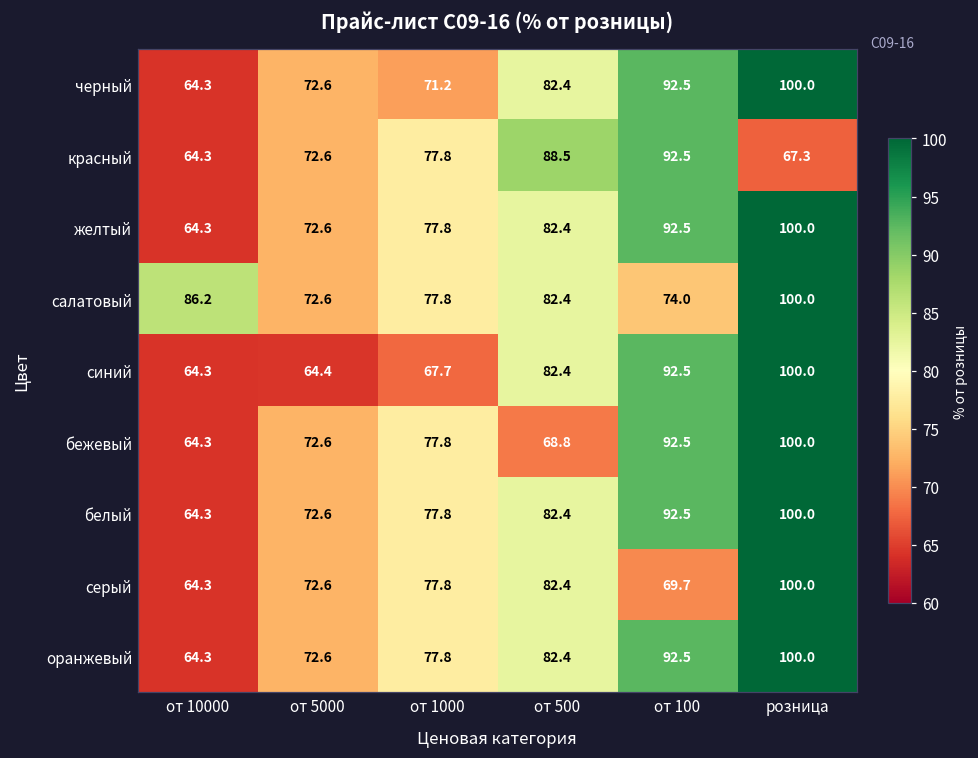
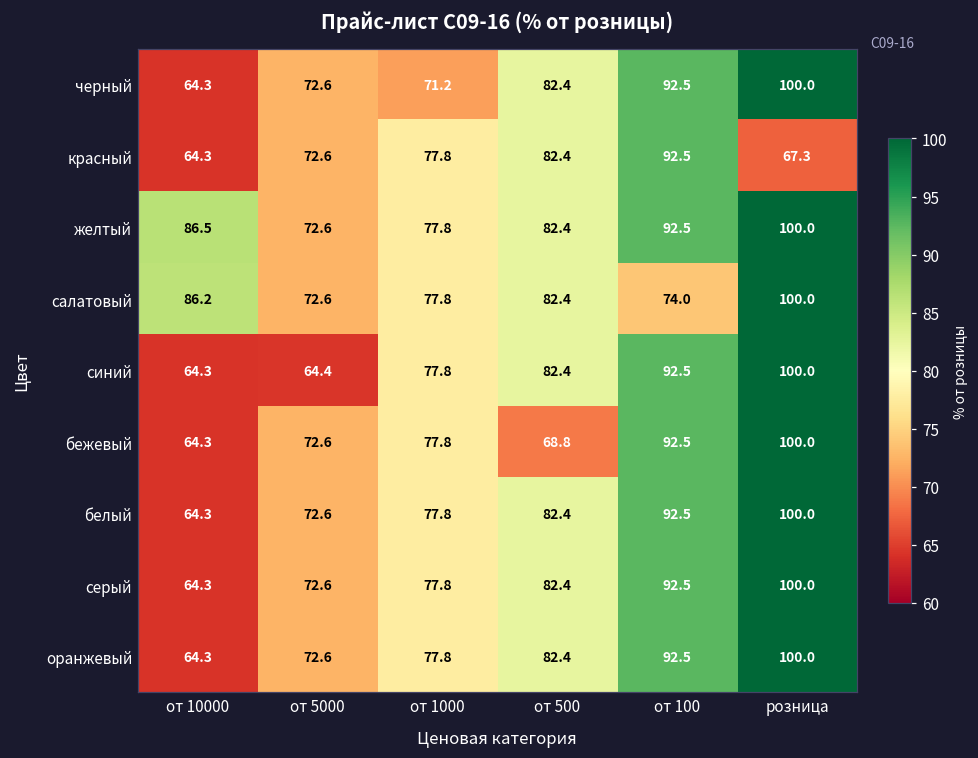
красный, от 500: 88.5 -> 82.4
желтый, от 10000: 64.3 -> 86.5
синий, от 1000: 67.7 -> 77.8
серый, от 100: 69.7 -> 92.5
